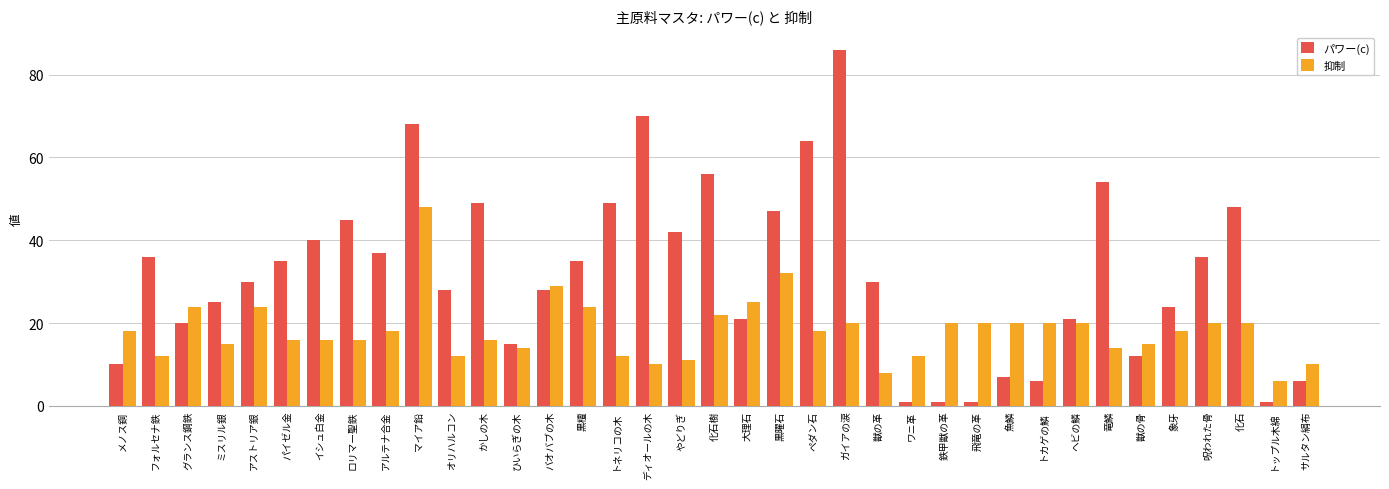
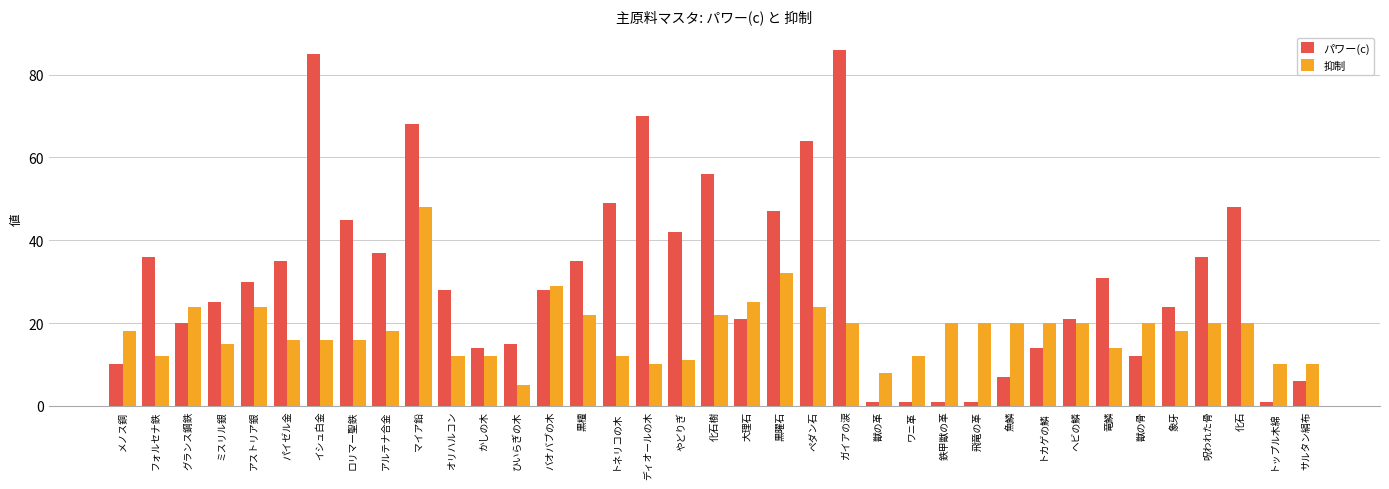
パワー(c), イシュ白金: 40 -> 85
パワー(c), かしの木: 49 -> 14
抑制, かしの木: 16 -> 12
抑制, ひいらぎの木: 14 -> 5
抑制, 黒檀: 24 -> 22
抑制, ペダン石: 18 -> 24
パワー(c), 獣の革: 30 -> 1
パワー(c), トカゲの鱗: 6 -> 14
パワー(c), 竜鱗: 54 -> 31
抑制, 獣の骨: 15 -> 20
抑制, トップル木綿: 6 -> 10
